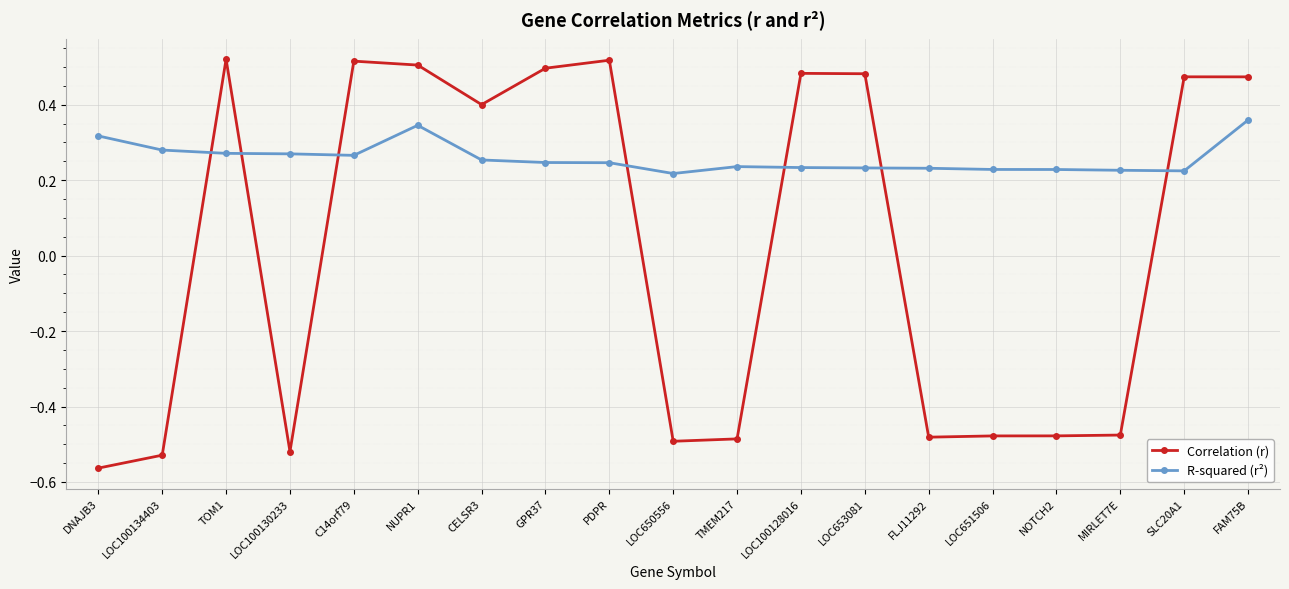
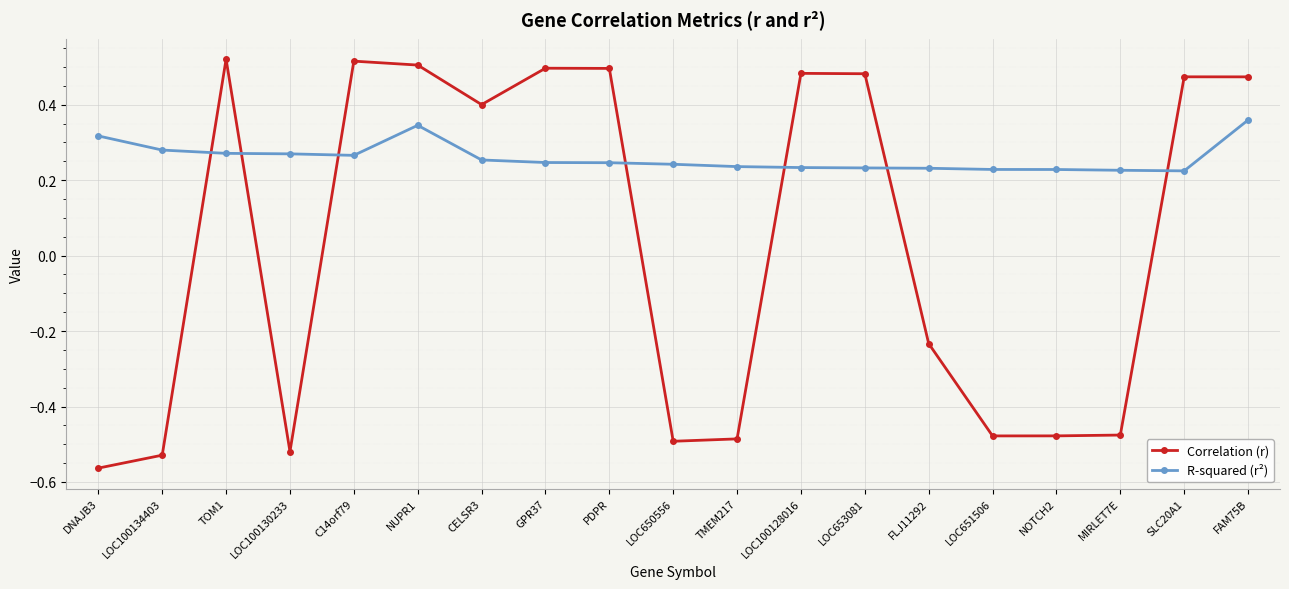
Correlation (r), PDPR: 0.52 -> 0.50
R-squared (r²), LOC650556: 0.22 -> 0.24
Correlation (r), FLJ11292: -0.48 -> -0.23
